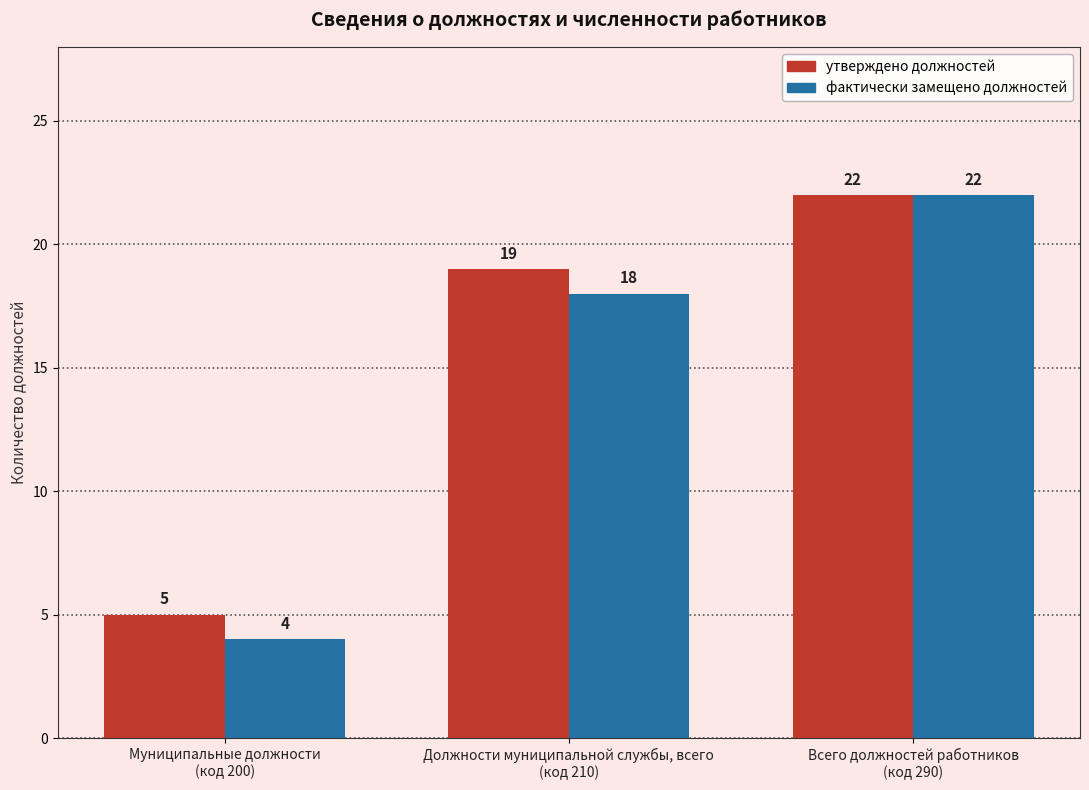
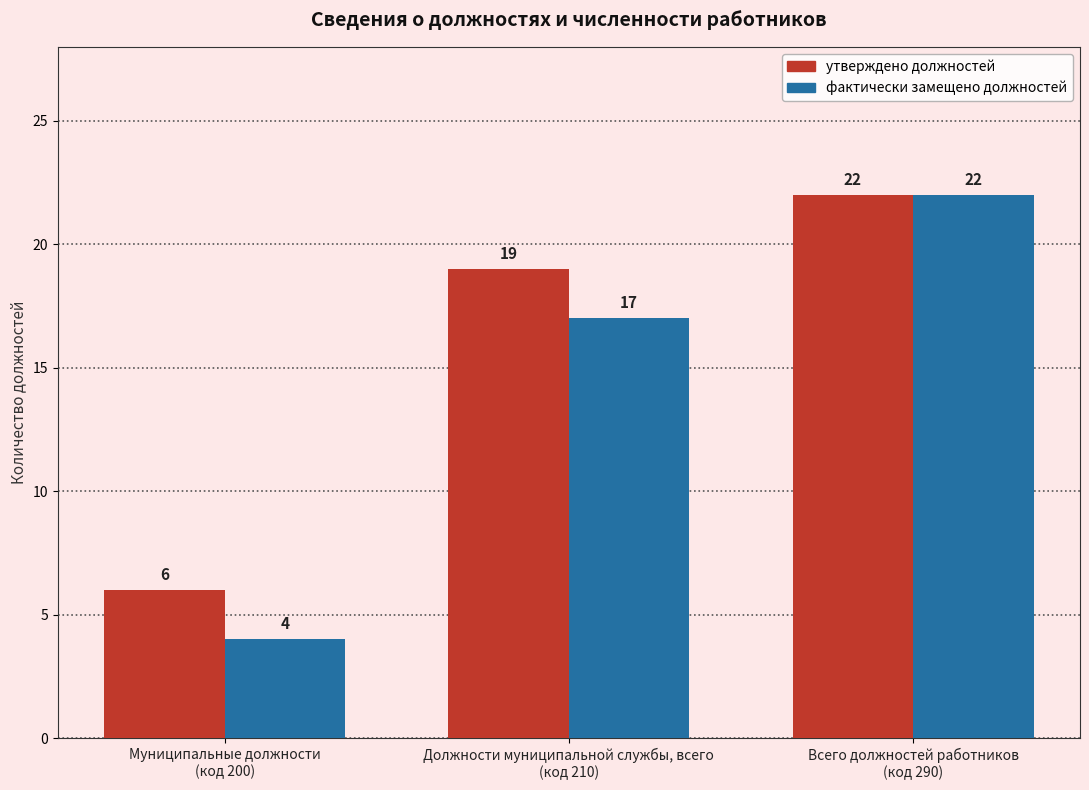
утверждено должностей, Муниципальные должности (код 200): 5 -> 6
фактически замещено должностей, Должности муниципальной службы, всего (код 210): 18 -> 17
